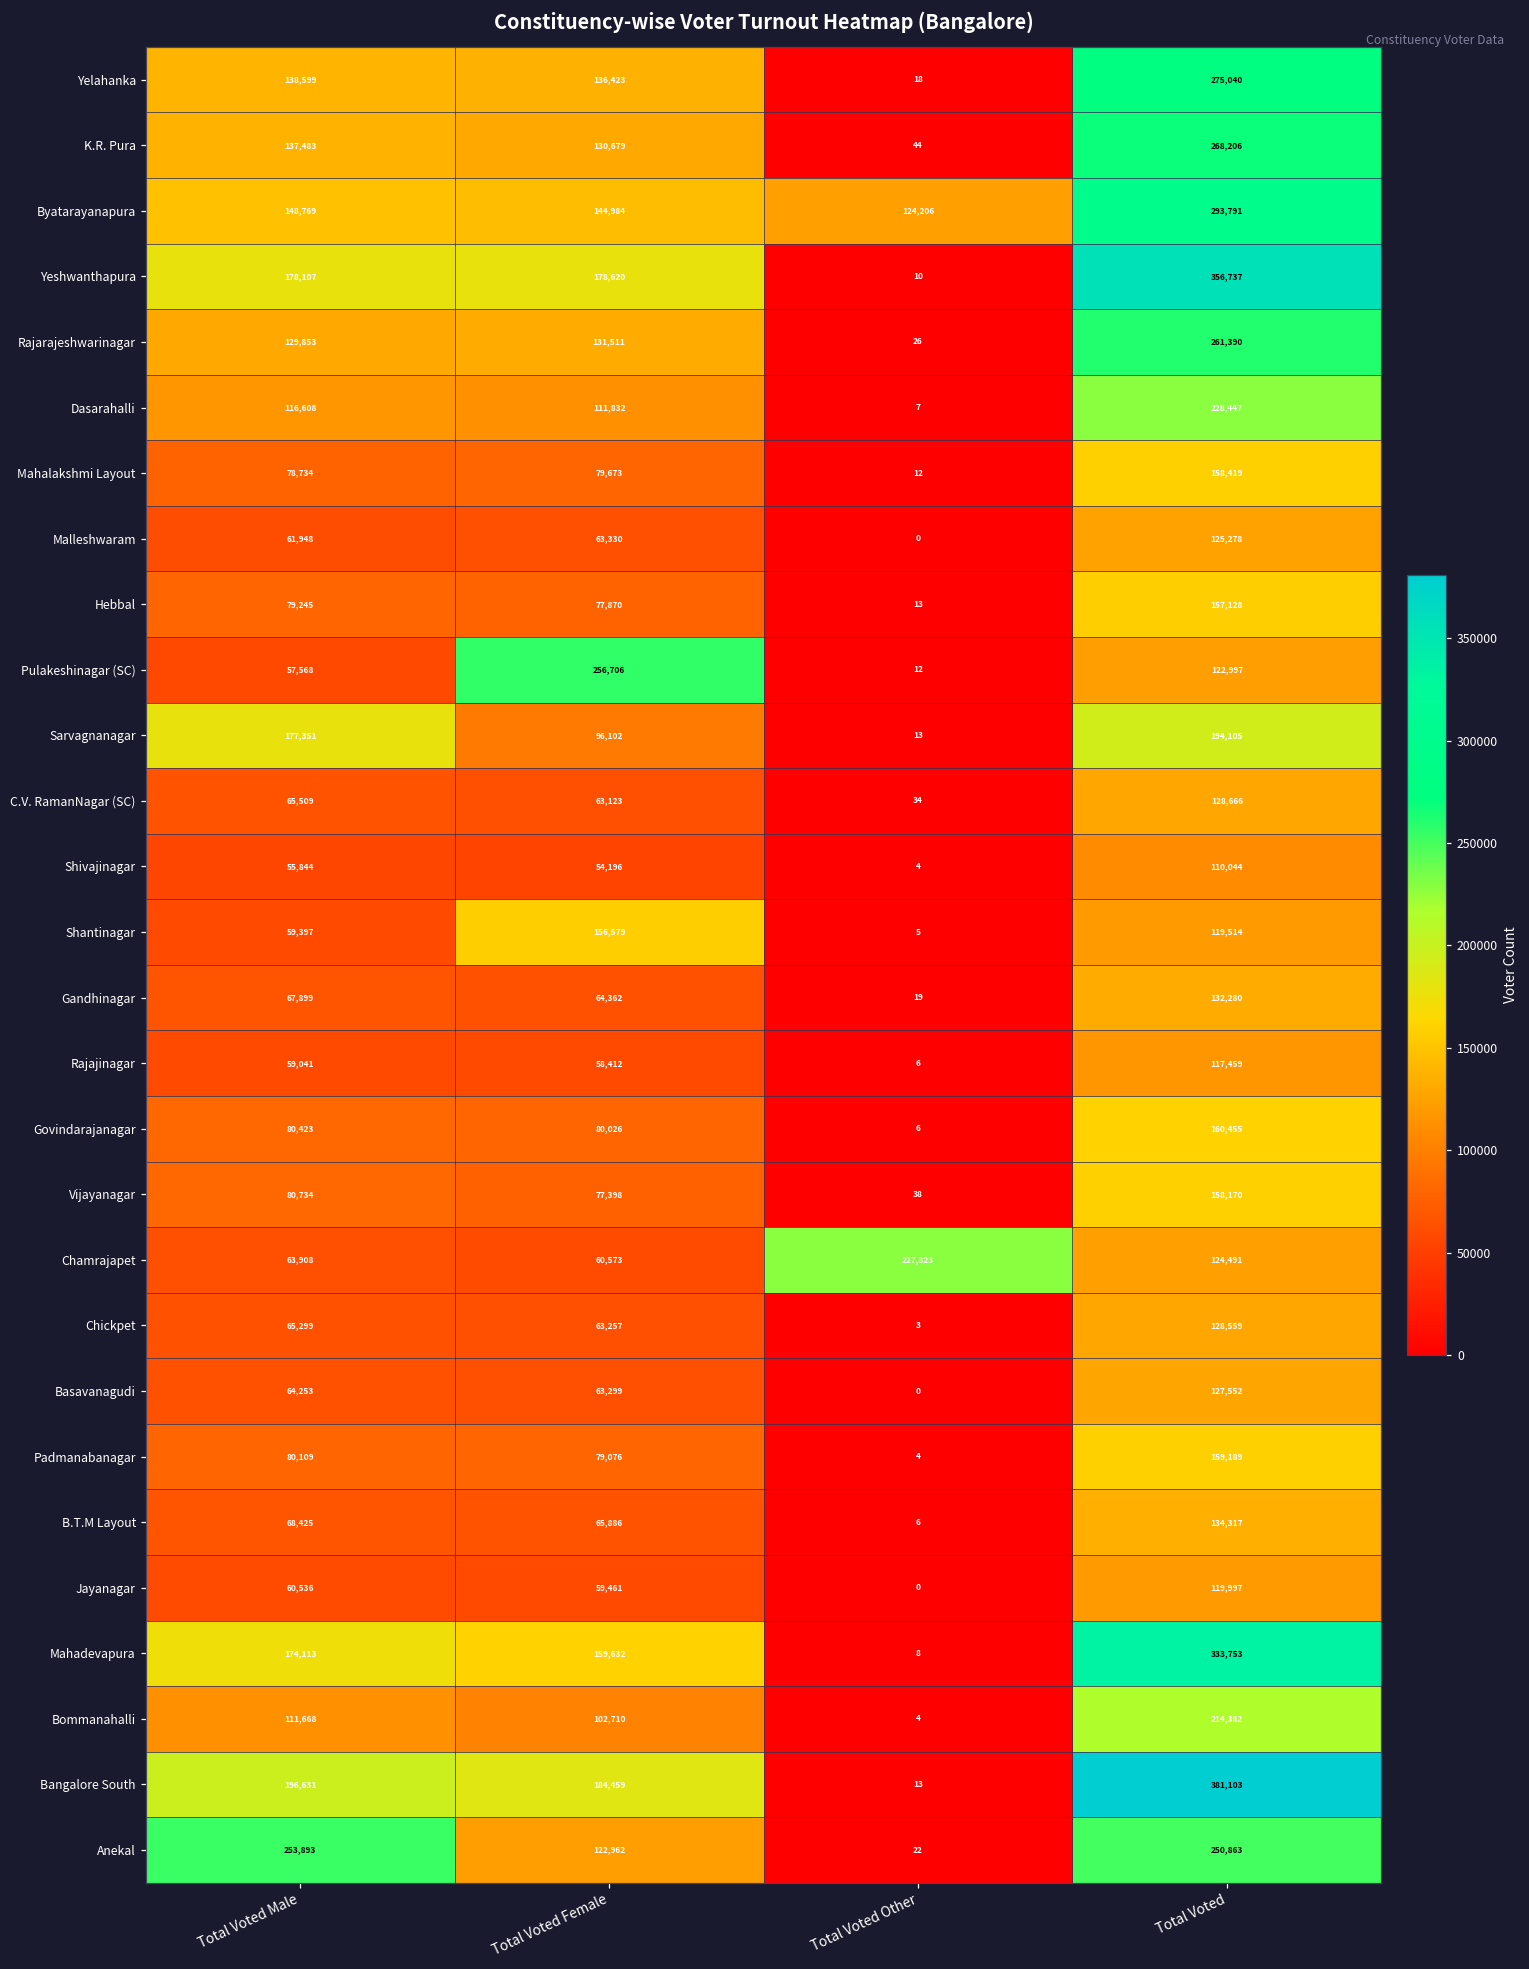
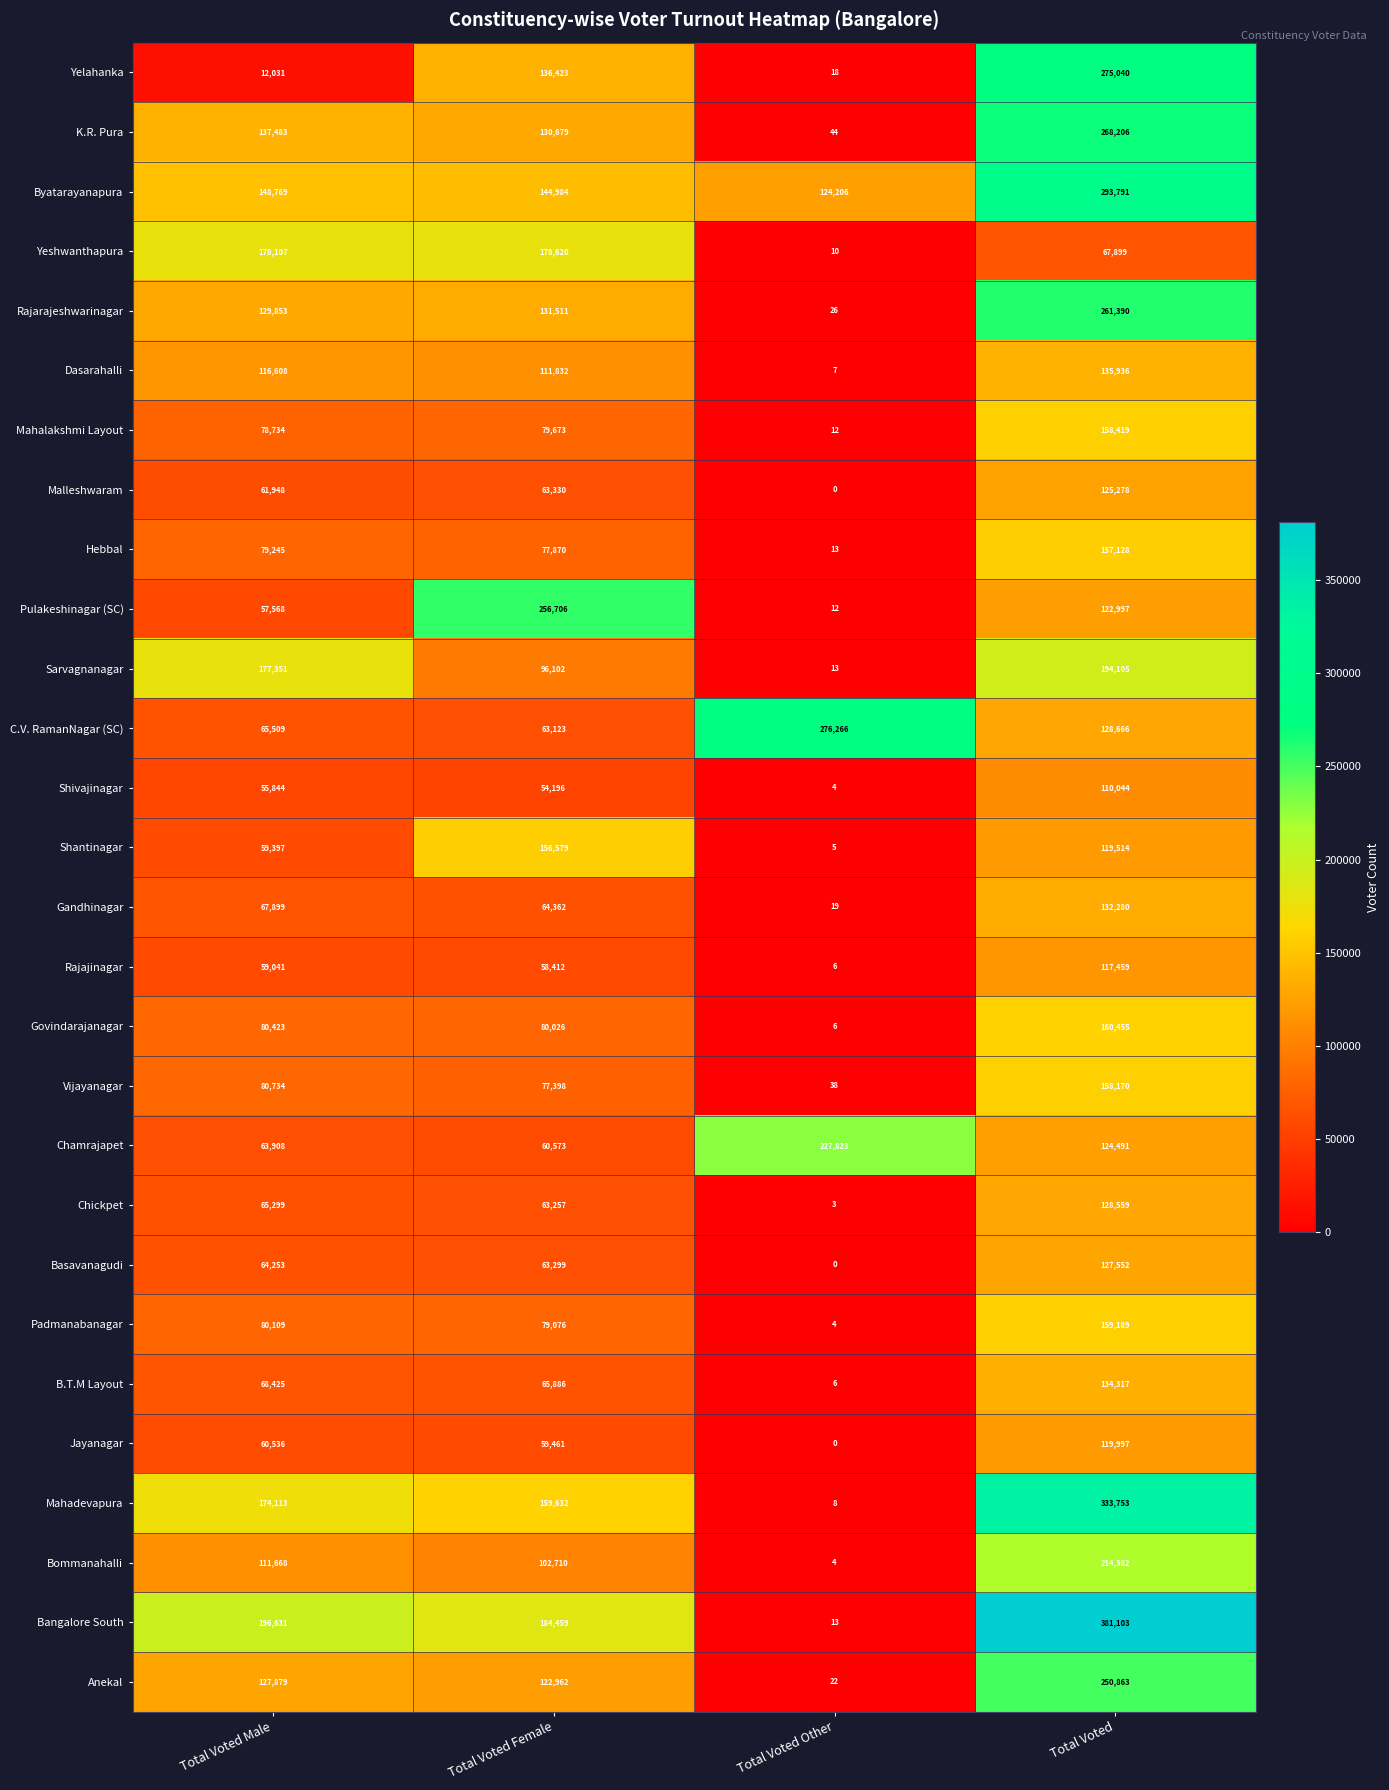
Yelahanka, Total Voted Male: 138,599 -> 12,031
Yeshwanthapura, Total Voted: 356,737 -> 67,899
Dasarahalli, Total Voted: 228,447 -> 135,936
C.V. RamanNagar (SC), Total Voted Other: 34 -> 276,266
Anekal, Total Voted Male: 253,893 -> 127,879
